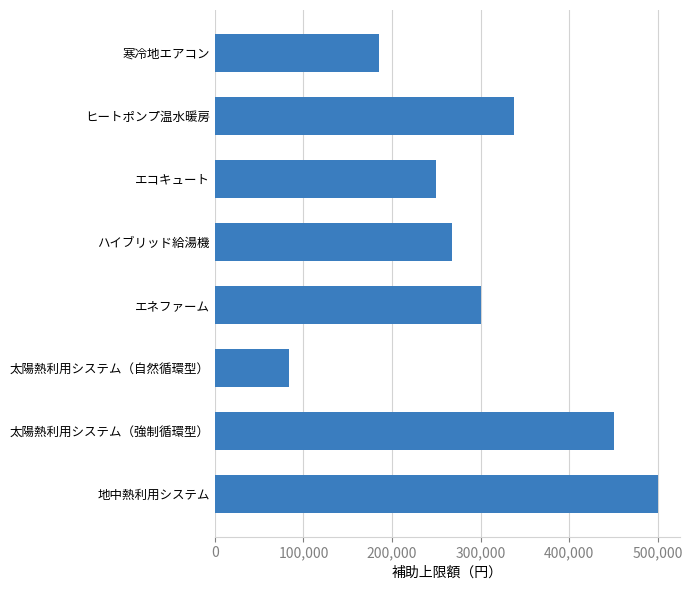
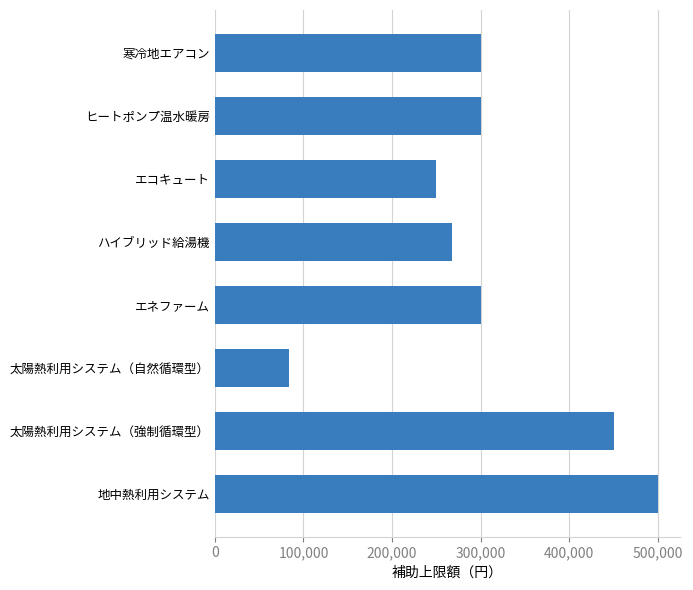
寒冷地エアコン: 190,000 -> 300,000
ヒートポンプ温水暖房: 340,000 -> 300,000
